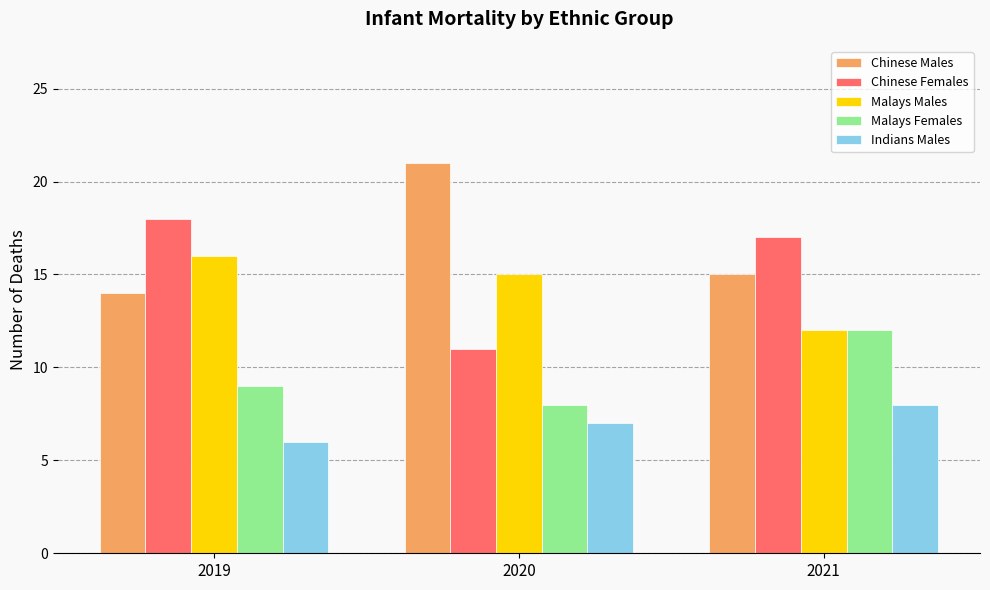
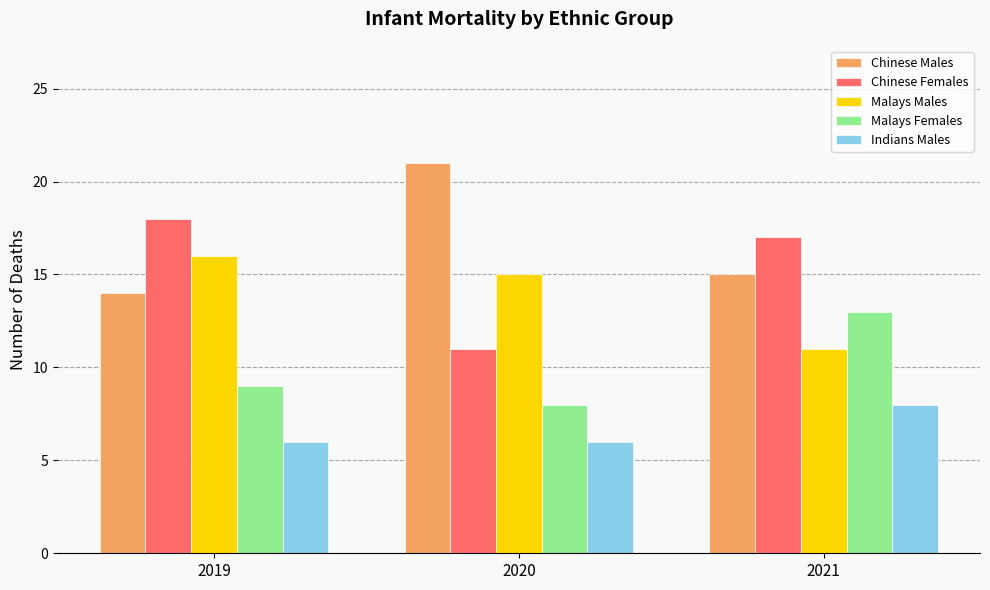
Indians Males, 2020: 7 -> 6
Malays Males, 2021: 12 -> 11
Malays Females, 2021: 12 -> 13
